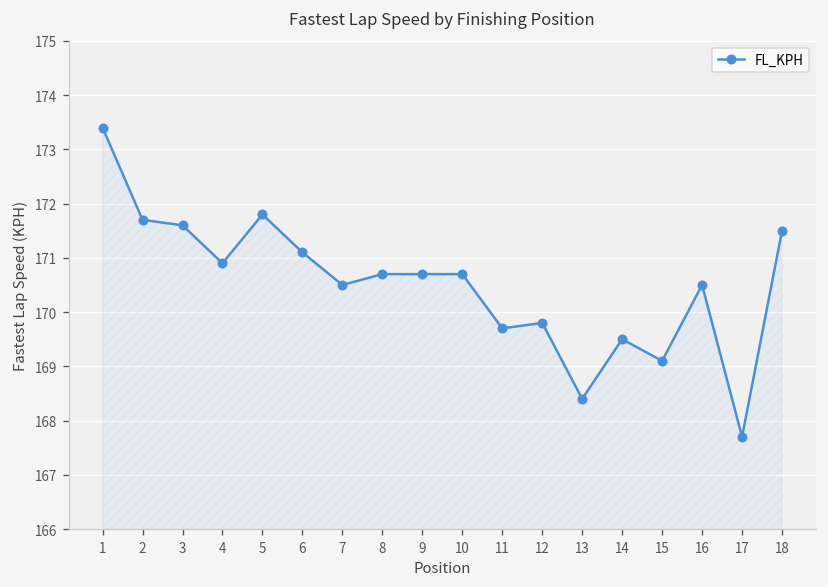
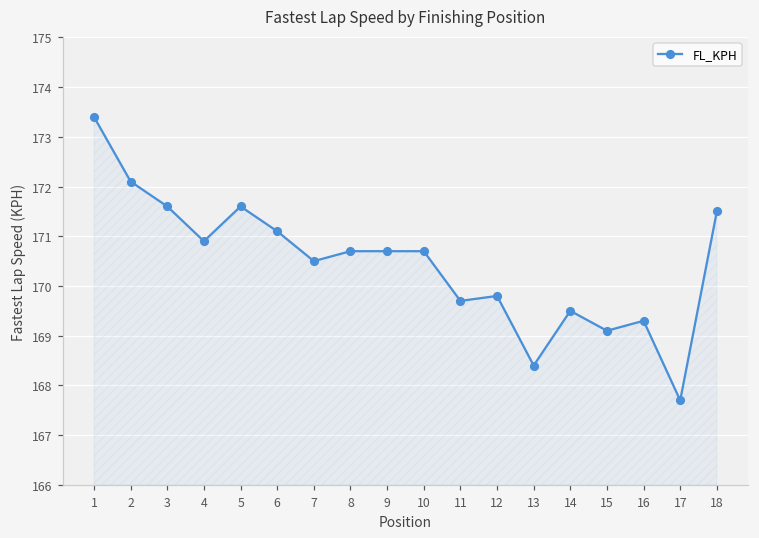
2: 171.7 -> 172.1
5: 171.8 -> 171.6
16: 170.5 -> 169.3
